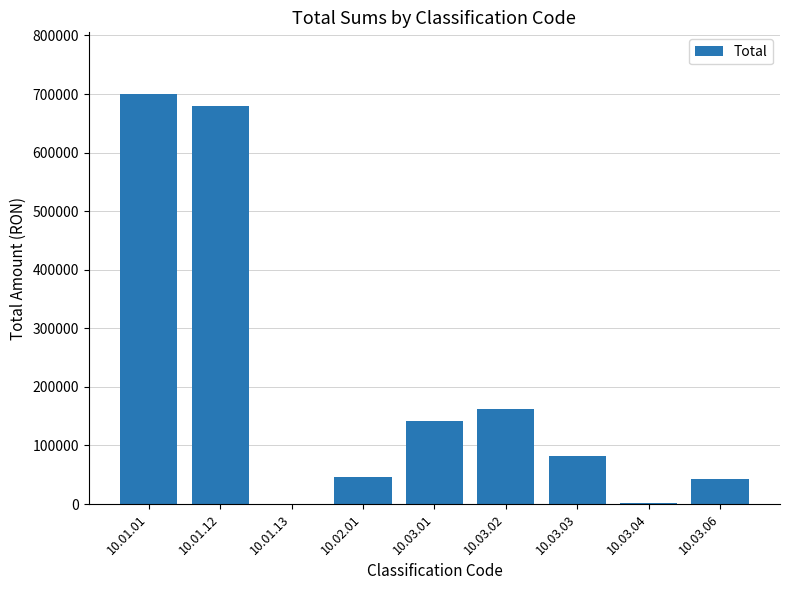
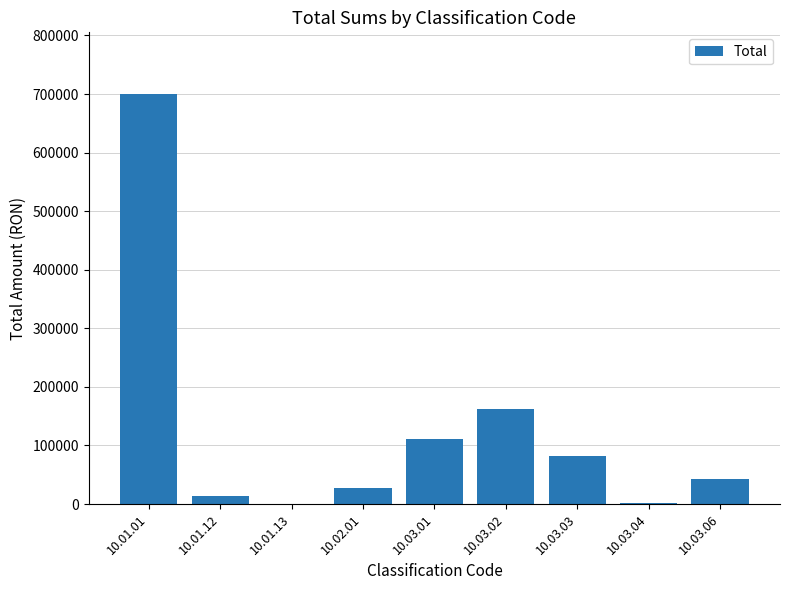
10.01.12: 680000 -> 10000
10.02.01: 50000 -> 30000
10.03.01: 140000 -> 110000
